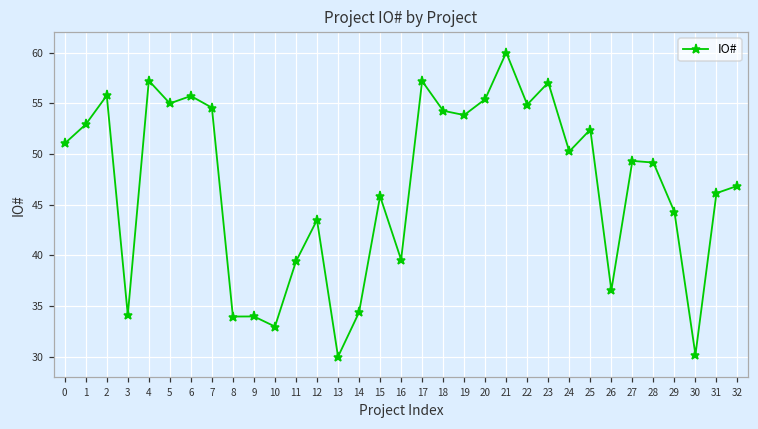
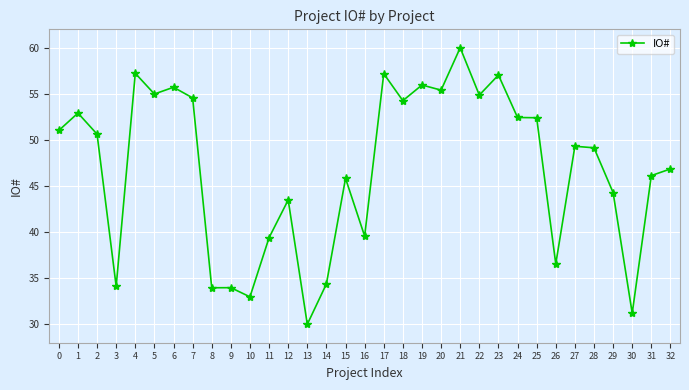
2: 56 -> 51
19: 54 -> 56
24: 50 -> 52
30: 30 -> 31
